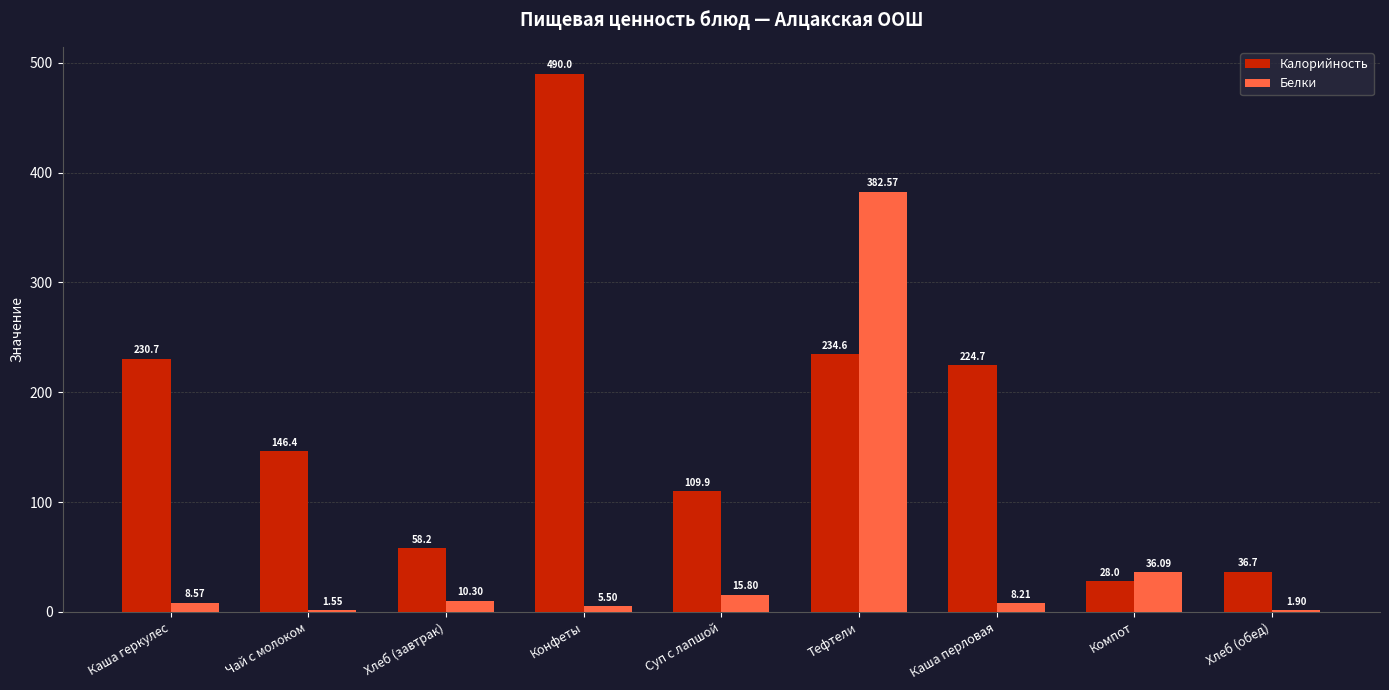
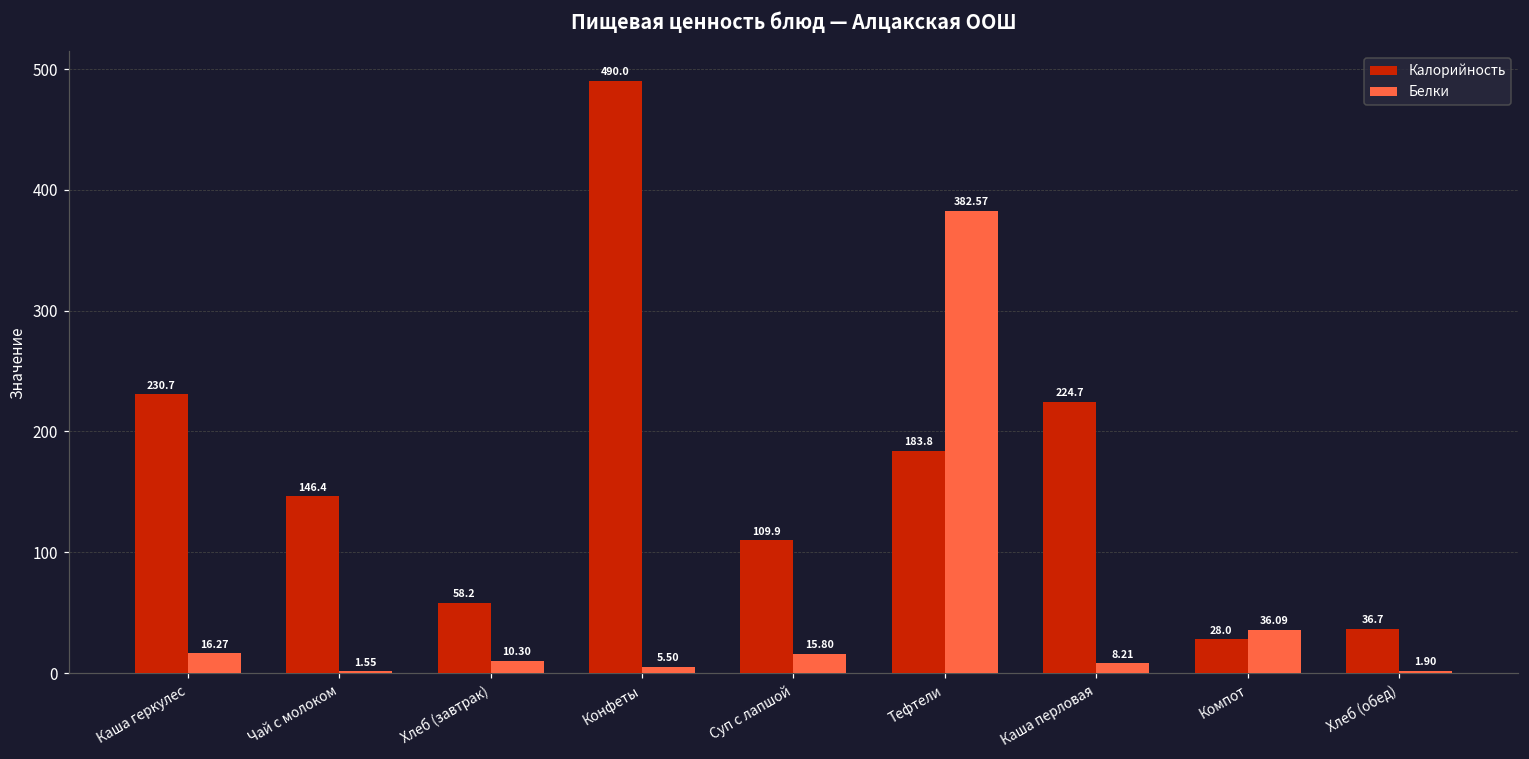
Белки, Каша геркулес: 8.57 -> 16.27
Калорийность, Тефтели: 234.6 -> 183.8
